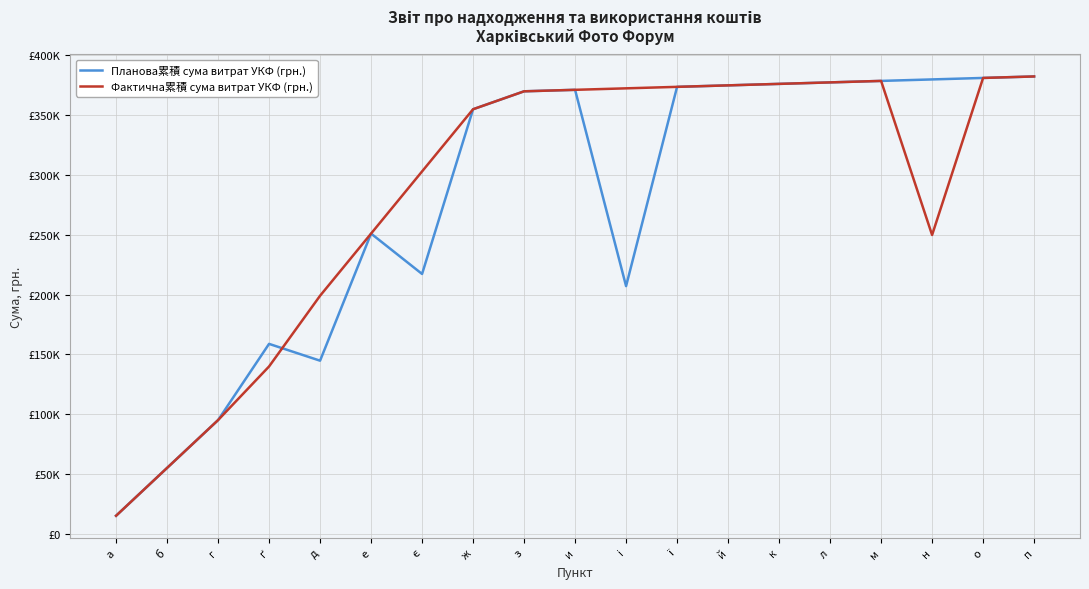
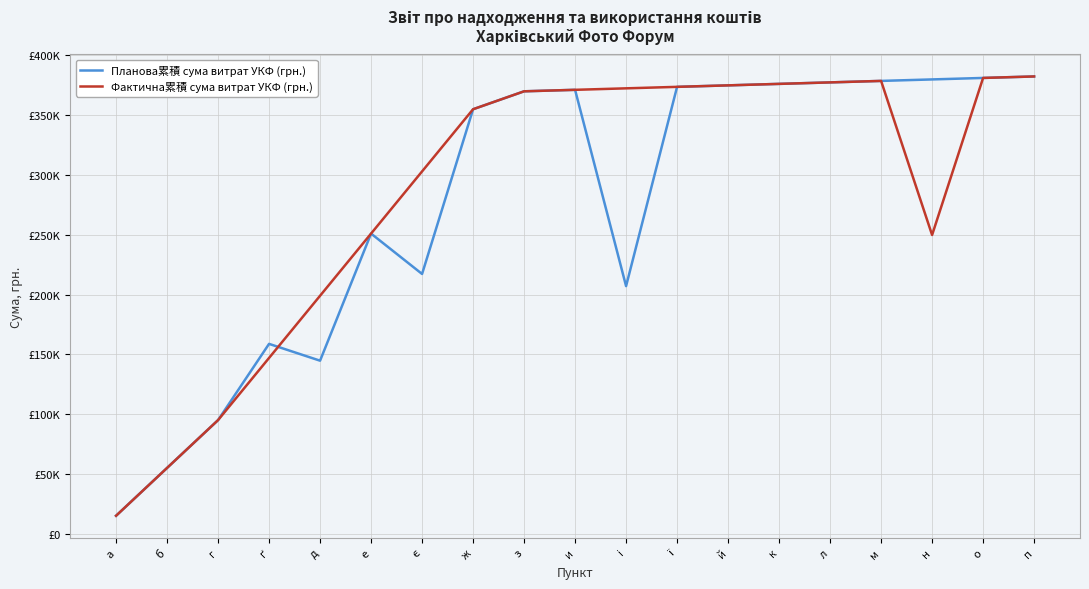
Фактична累積 сума витрат УКФ (грн.), ґ: £140000 -> £147000
